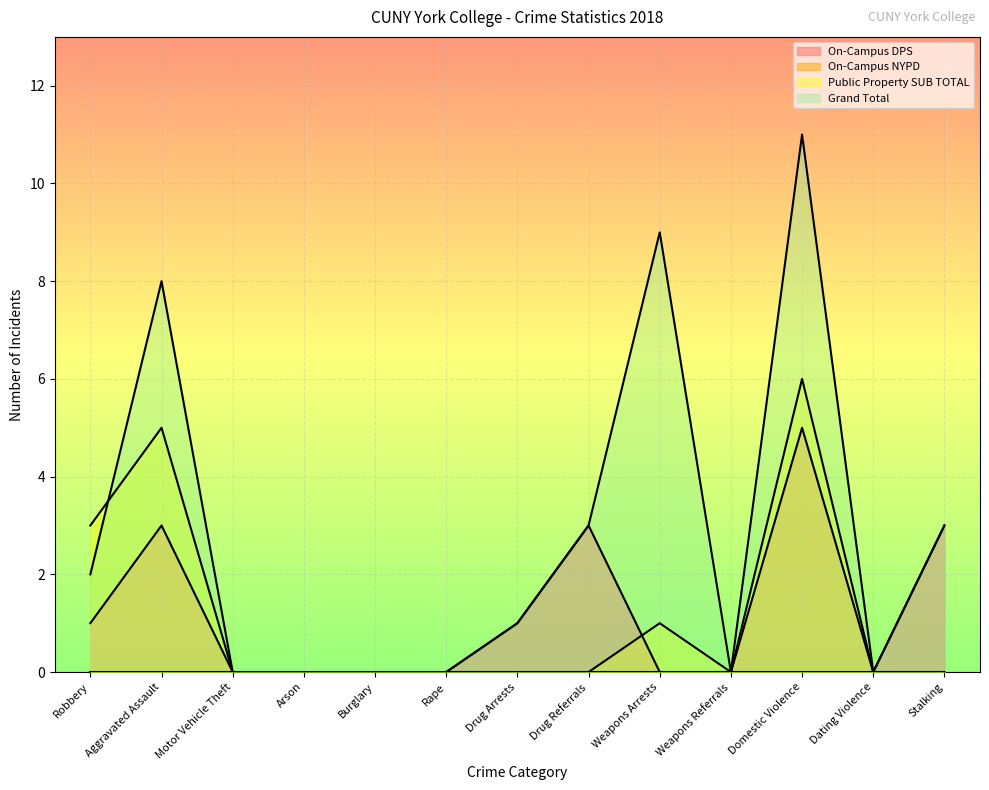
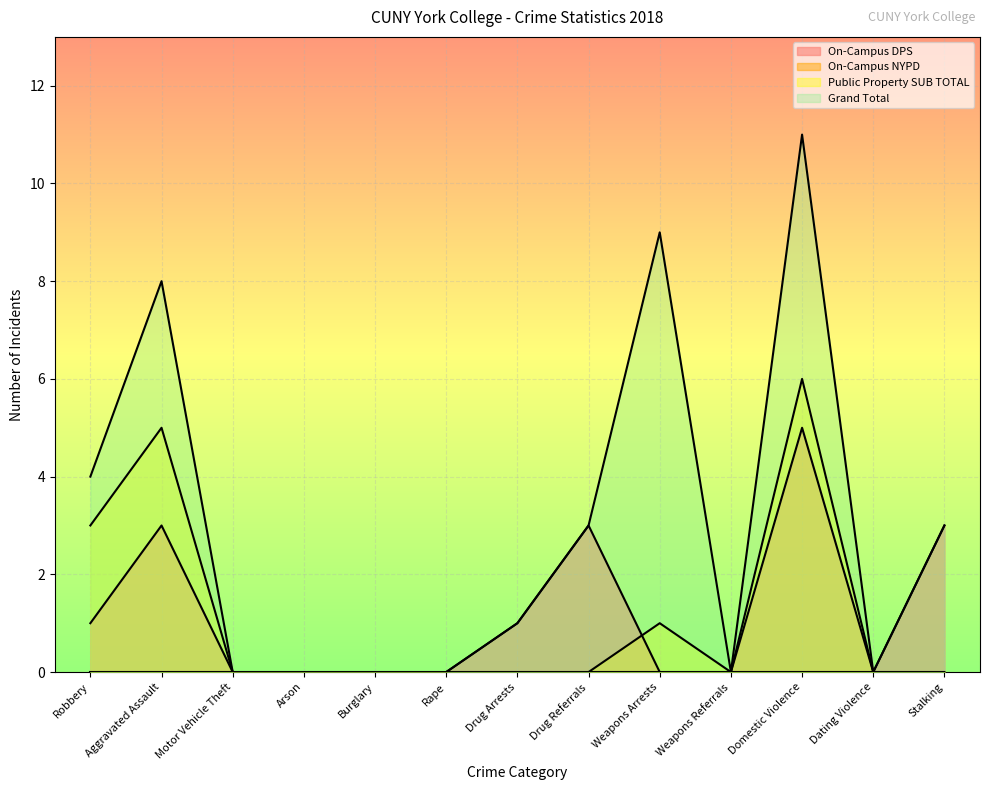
Grand Total, Robbery: 2 -> 4
